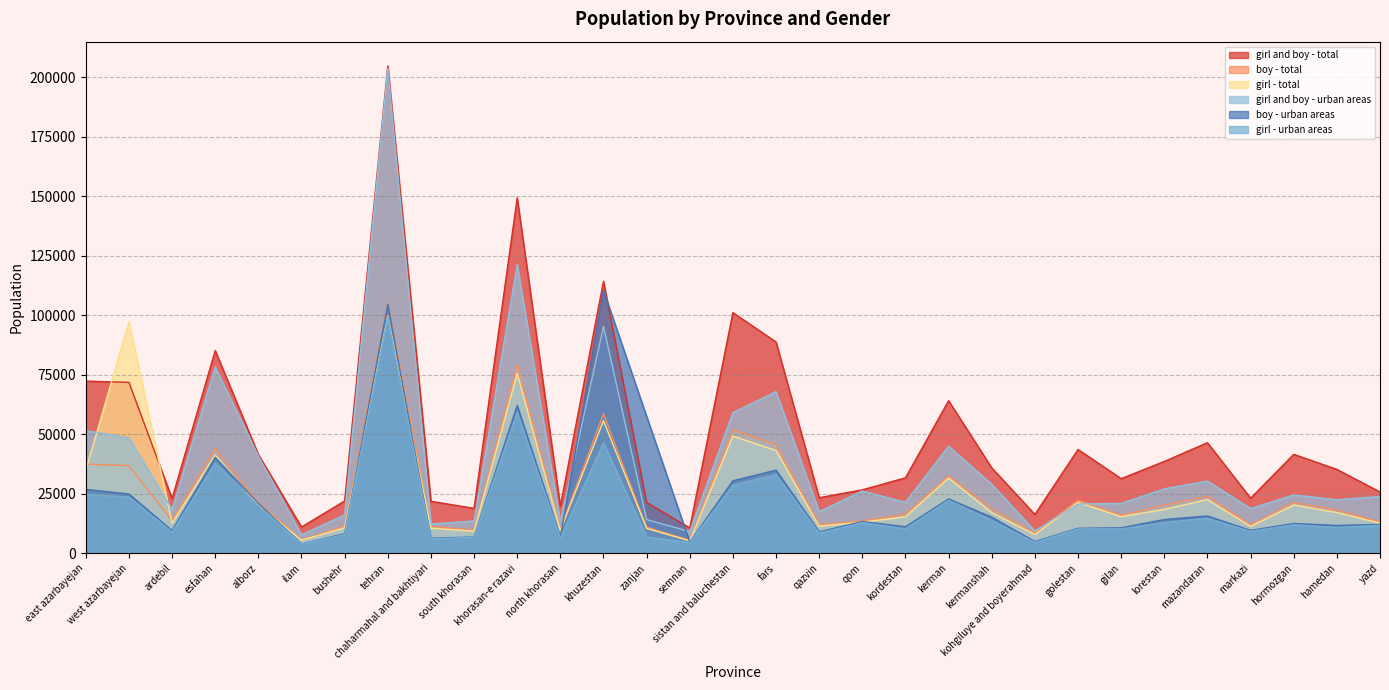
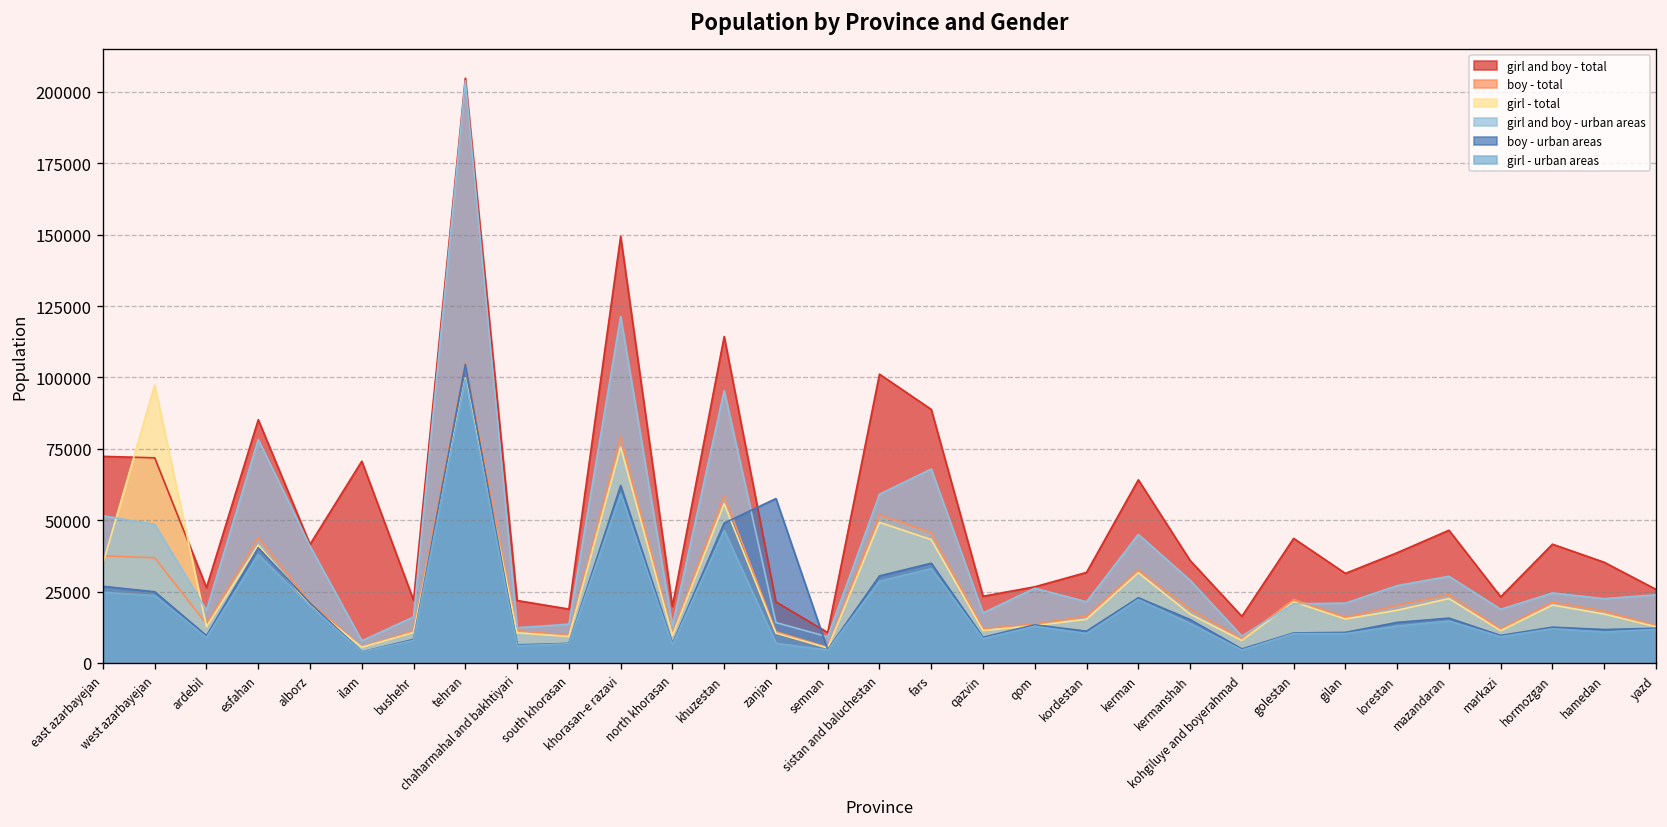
girl and boy - total, ardebil: 23000 -> 26000
girl and boy - total, ilam: 11000 -> 71000
boy - urban areas, khuzestan: 110000 -> 49000
